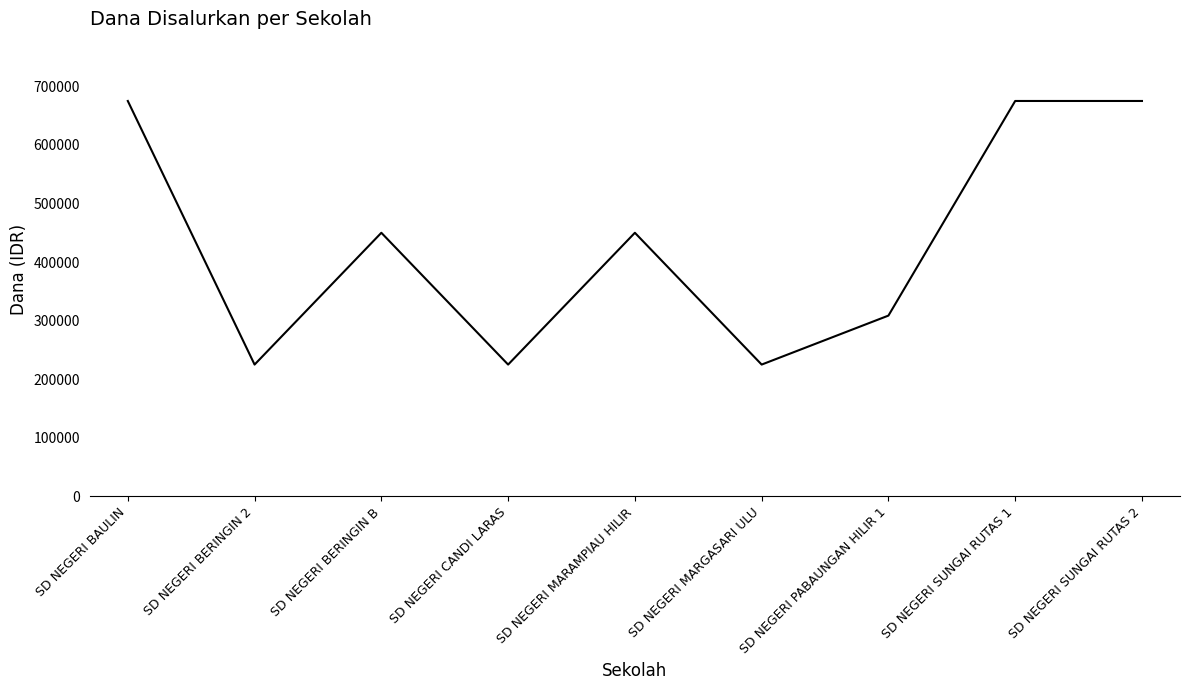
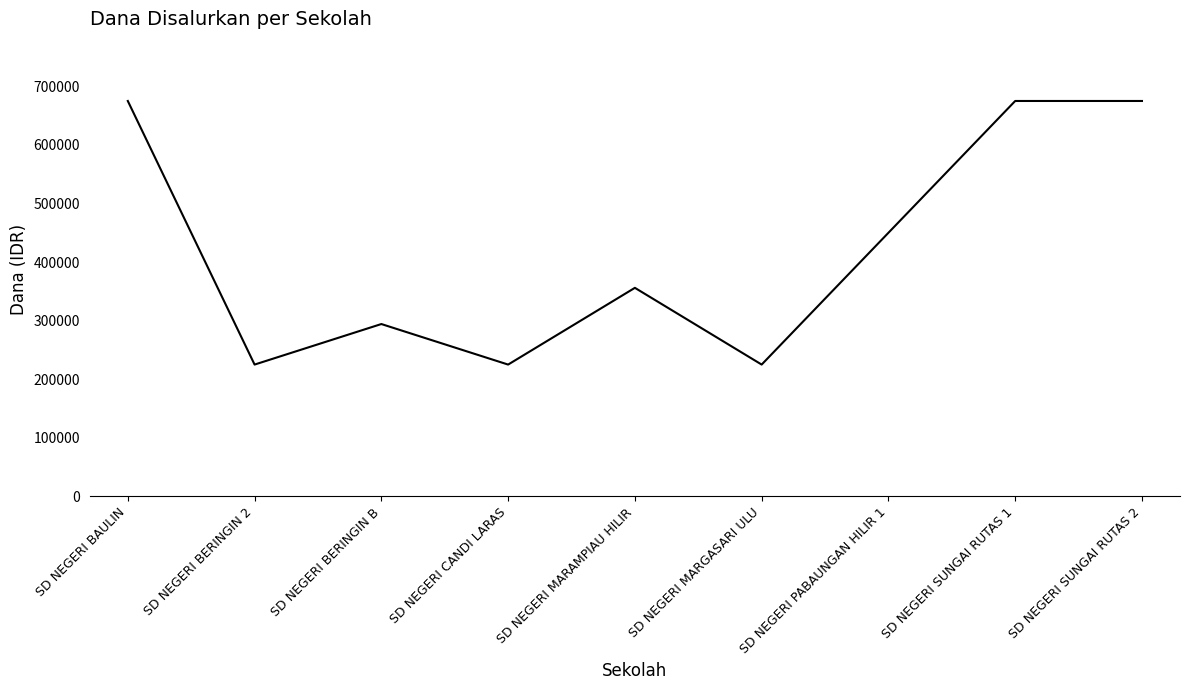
SD NEGERI BERINGIN B: 450000 -> 290000
SD NEGERI MARAMPIAU HILIR: 450000 -> 360000
SD NEGERI PABAUNGAN HILIR 1: 310000 -> 450000
